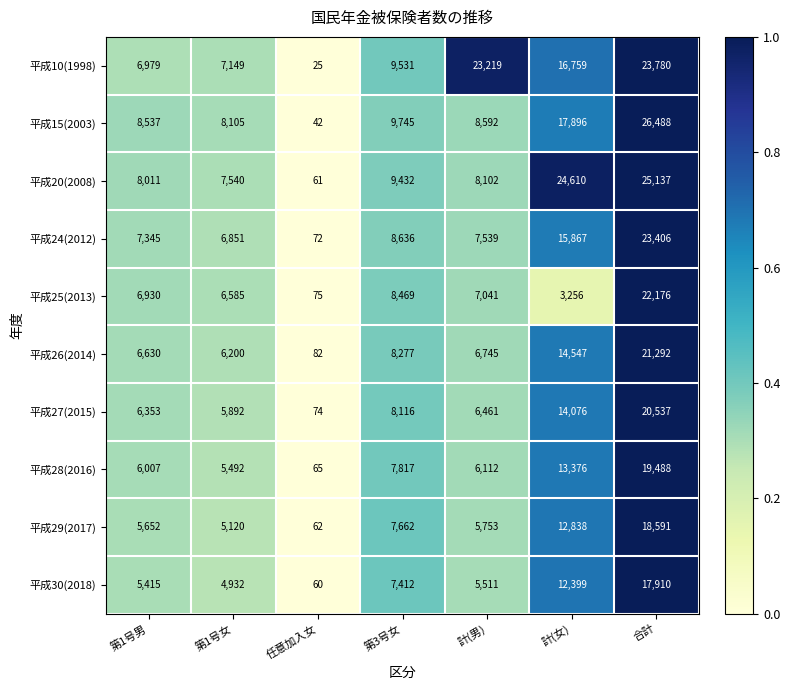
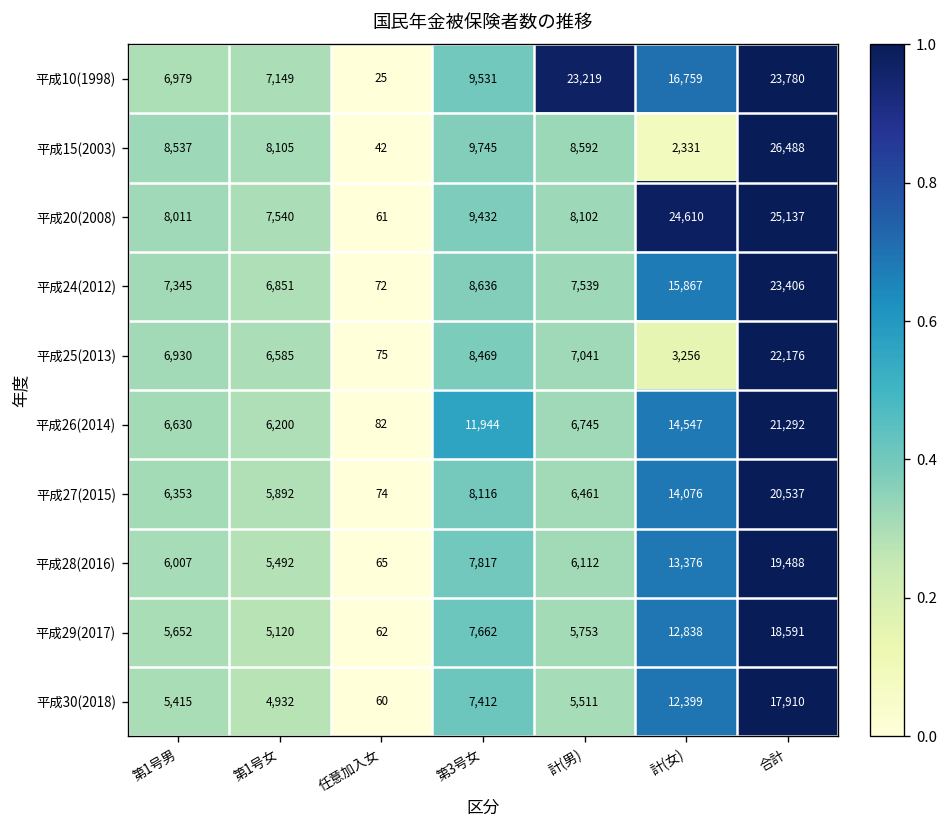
平成15(2003), 計(女): 17,896 -> 2,331
平成26(2014), 第3号女: 8,277 -> 11,944
